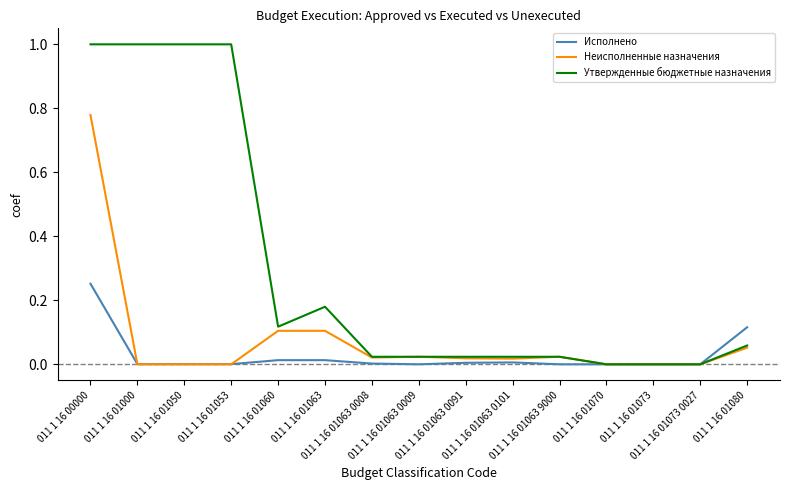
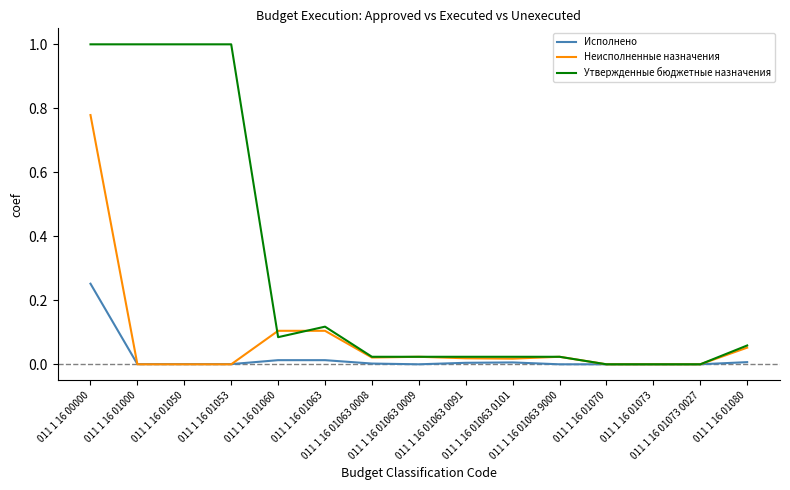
Утвержденные бюджетные назначения, 011 1 16 01060: 0.12 -> 0.08
Утвержденные бюджетные назначения, 011 1 16 01063: 0.18 -> 0.12
Исполнено, 011 1 16 01080: 0.12 -> 0.01
